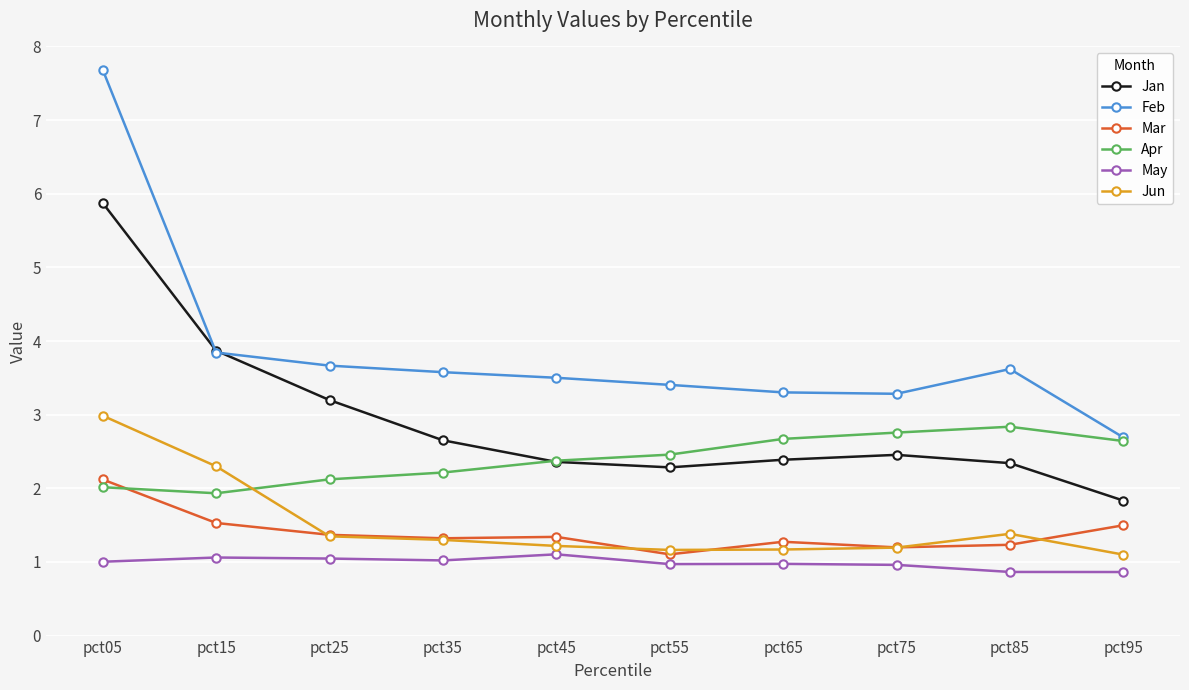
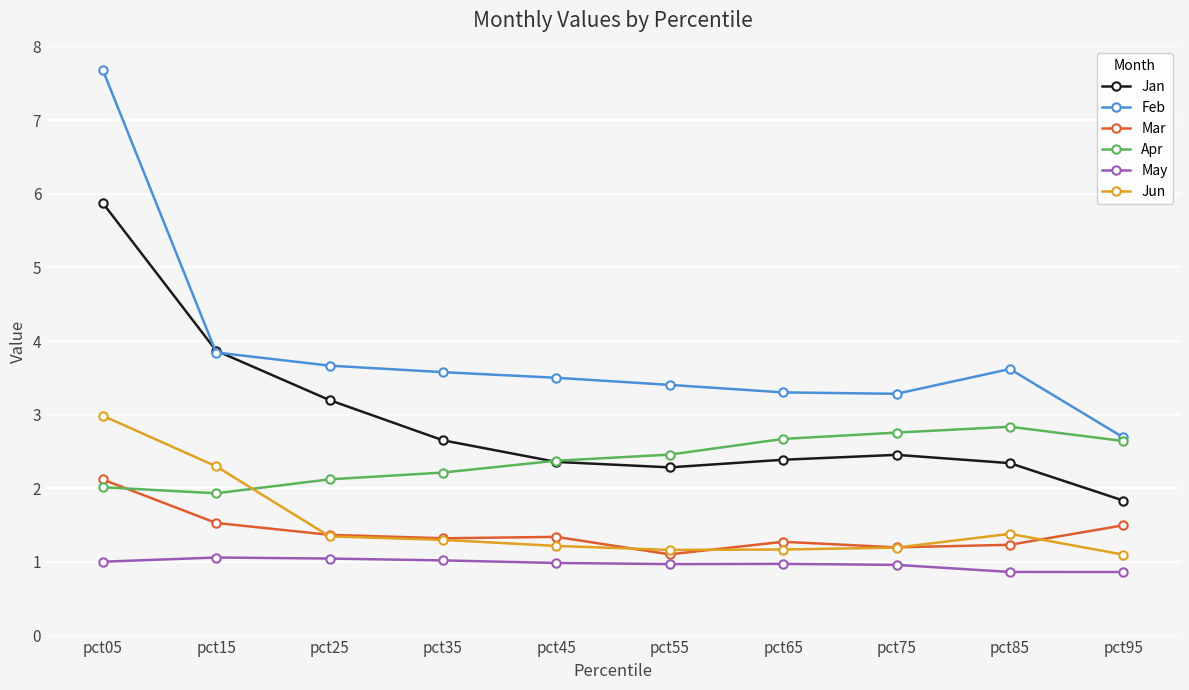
May, pct45: 1.1 -> 1.0
